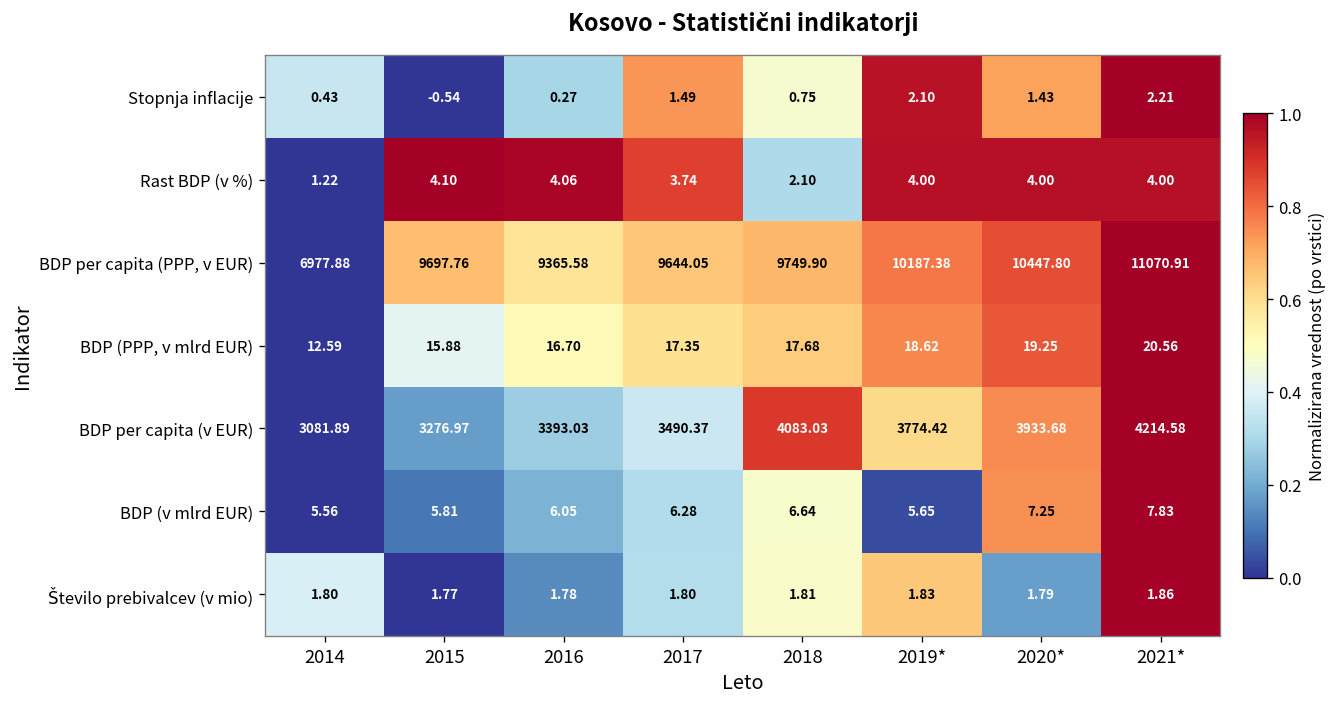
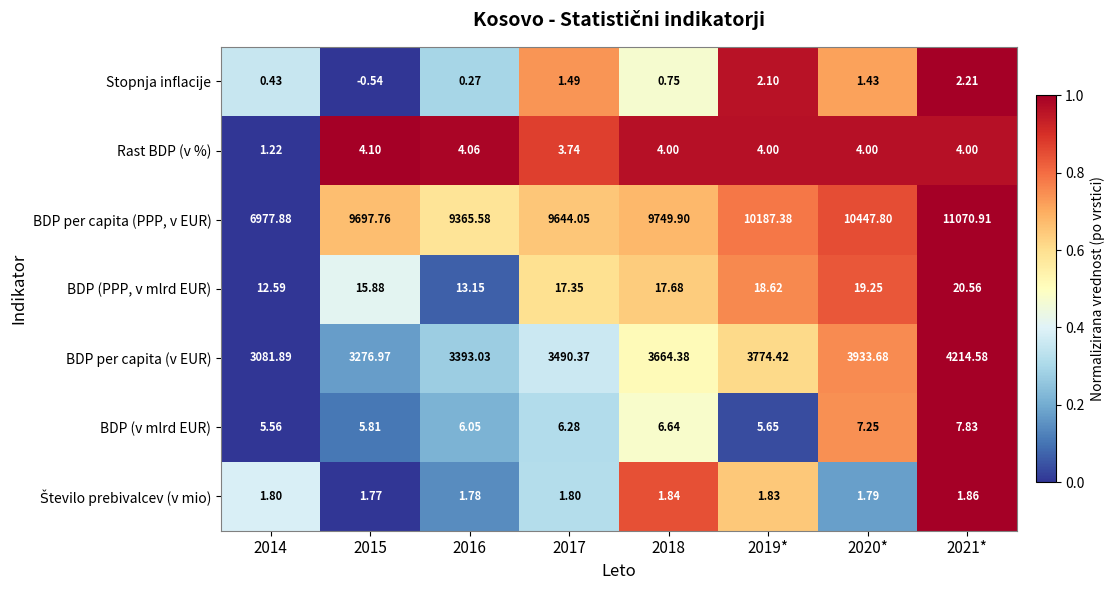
Rast BDP (v %), 2018: 2.10 -> 4.00
BDP (PPP, v mlrd EUR), 2016: 16.70 -> 13.15
BDP per capita (v EUR), 2018: 4083.03 -> 3664.38
Število prebivalcev (v mio), 2018: 1.81 -> 1.84
